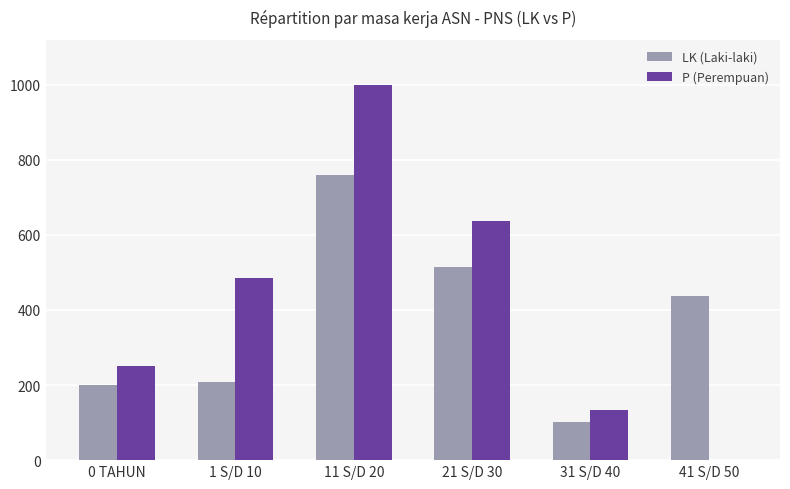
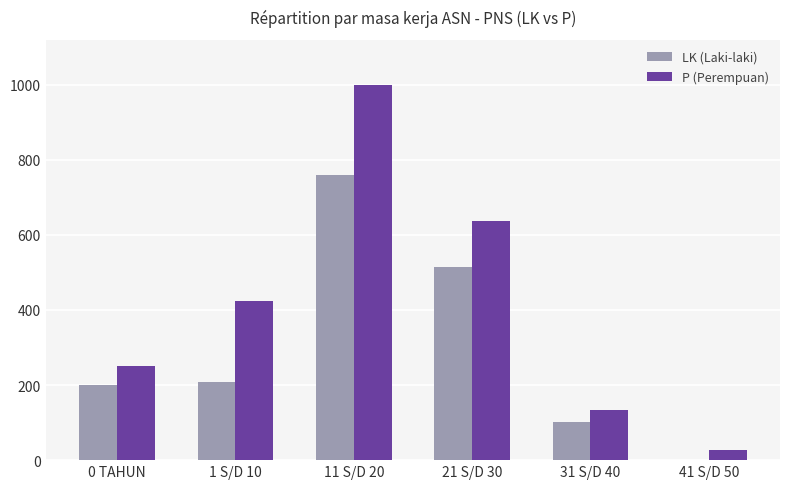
P (Perempuan), 1 S/D 10: 490 -> 420
LK (Laki-laki), 41 S/D 50: 440 -> 0
P (Perempuan), 41 S/D 50: 0 -> 30
